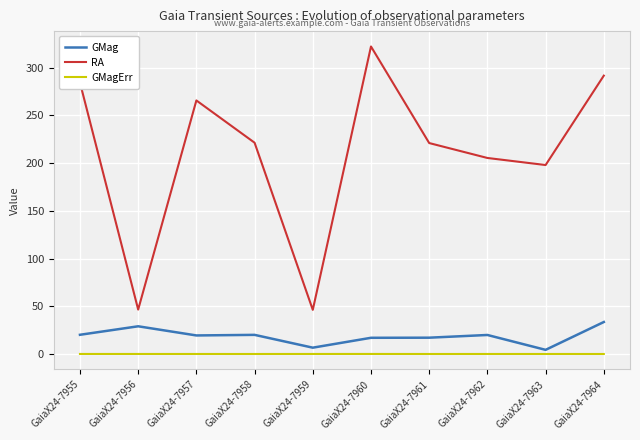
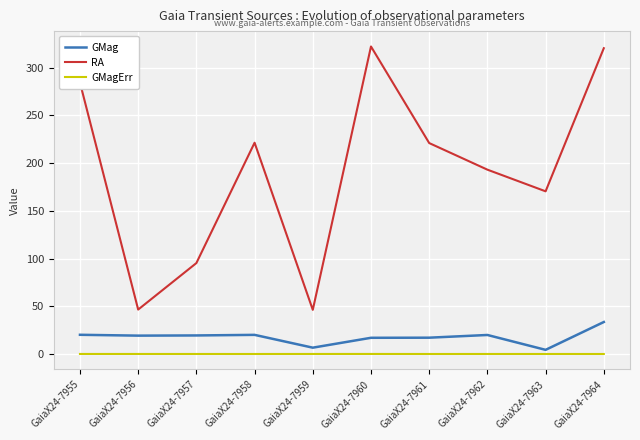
GMag, GaiaX24-7956: 30 -> 20
RA, GaiaX24-7957: 270 -> 100
RA, GaiaX24-7962: 210 -> 190
RA, GaiaX24-7963: 200 -> 170
RA, GaiaX24-7964: 290 -> 320
